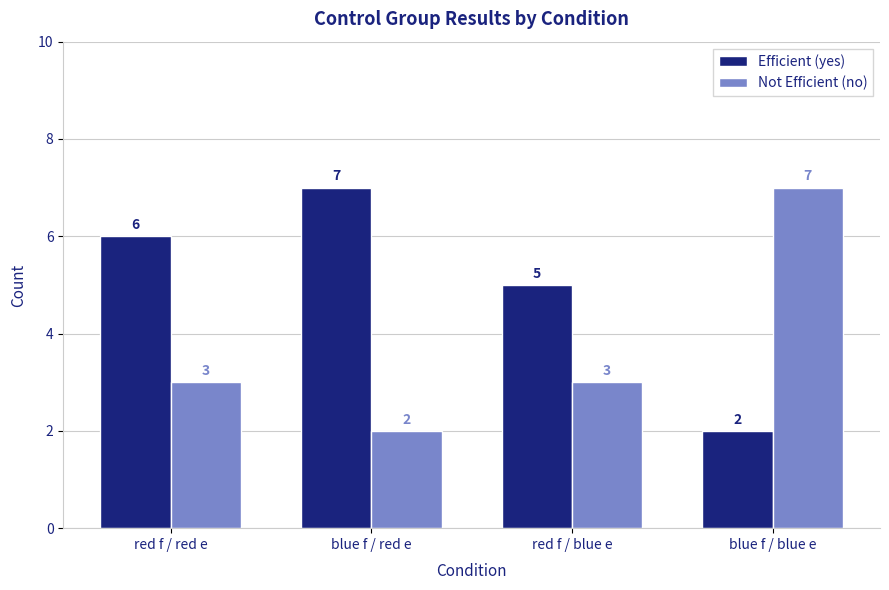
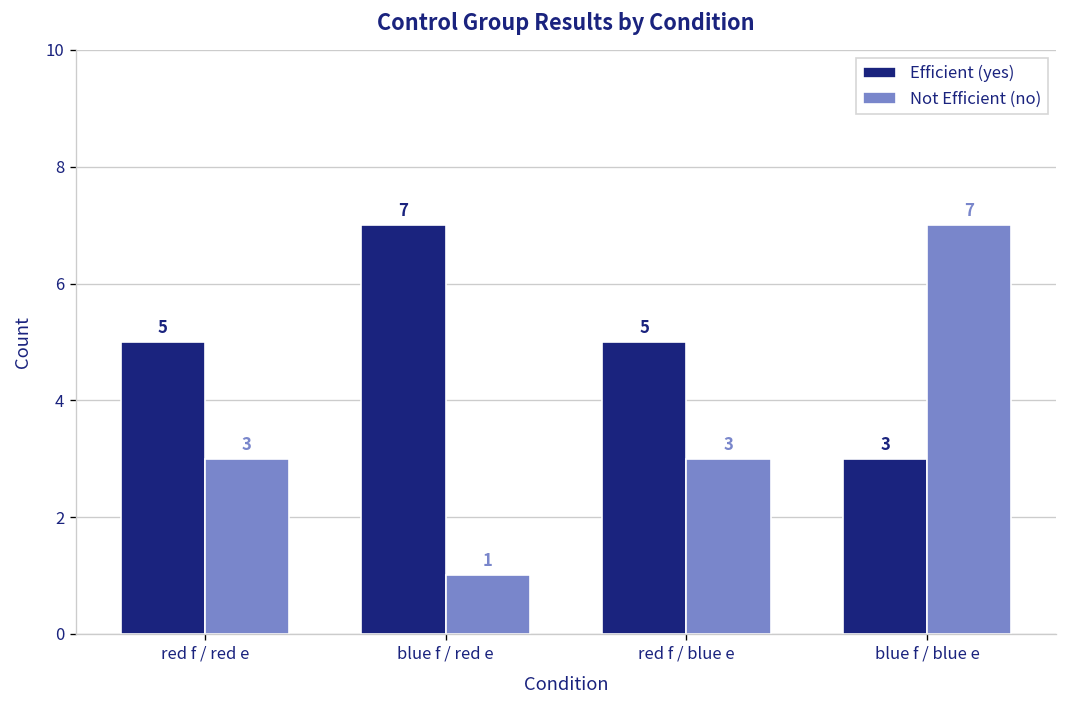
Efficient (yes), red f / red e: 6 -> 5
Not Efficient (no), blue f / red e: 2 -> 1
Efficient (yes), blue f / blue e: 2 -> 3
